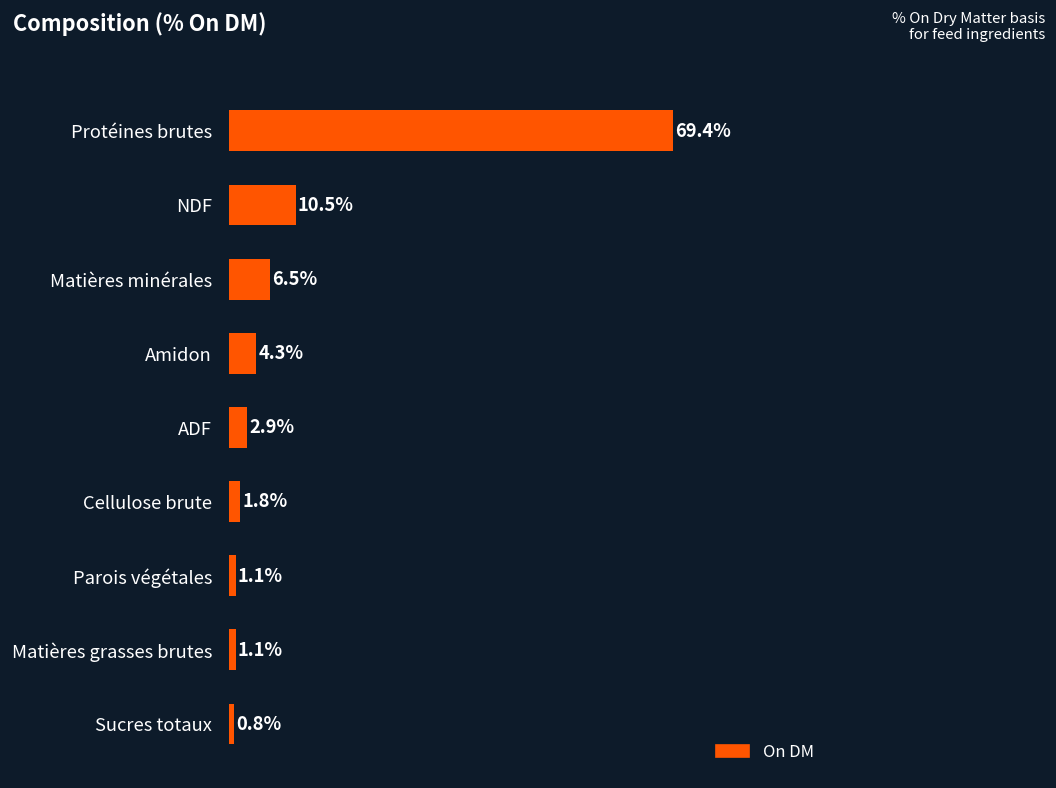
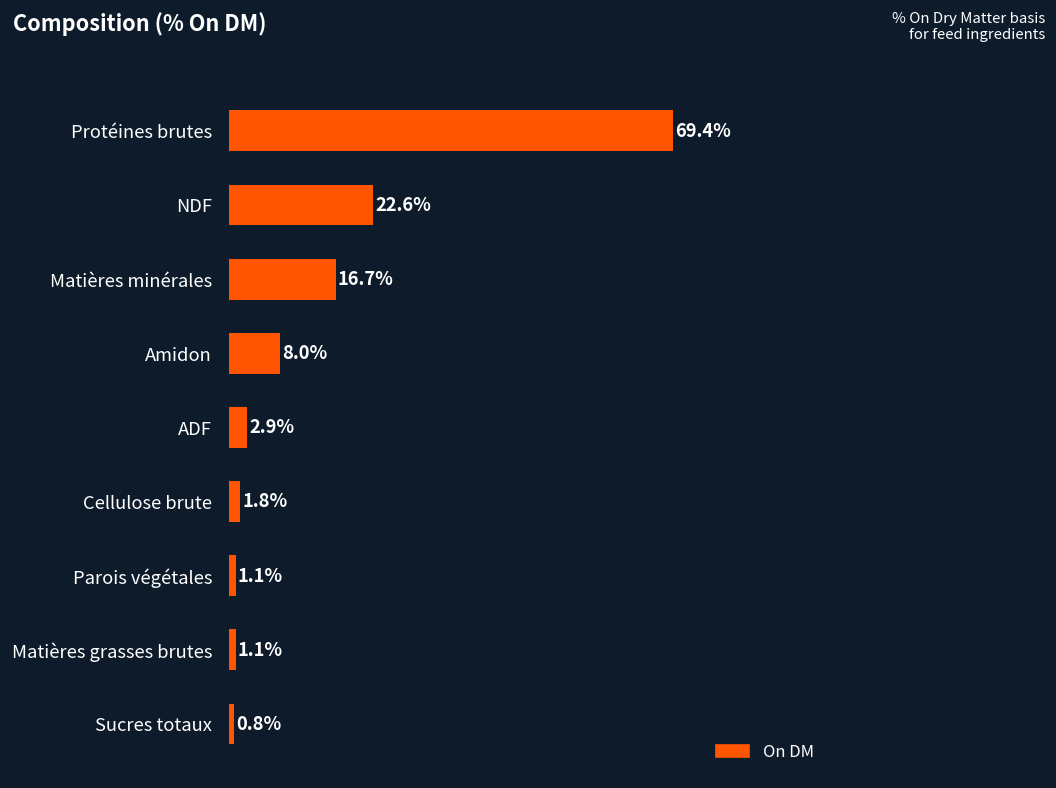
NDF: 10.5% -> 22.6%
Matières minérales: 6.5% -> 16.7%
Amidon: 4.3% -> 8.0%
